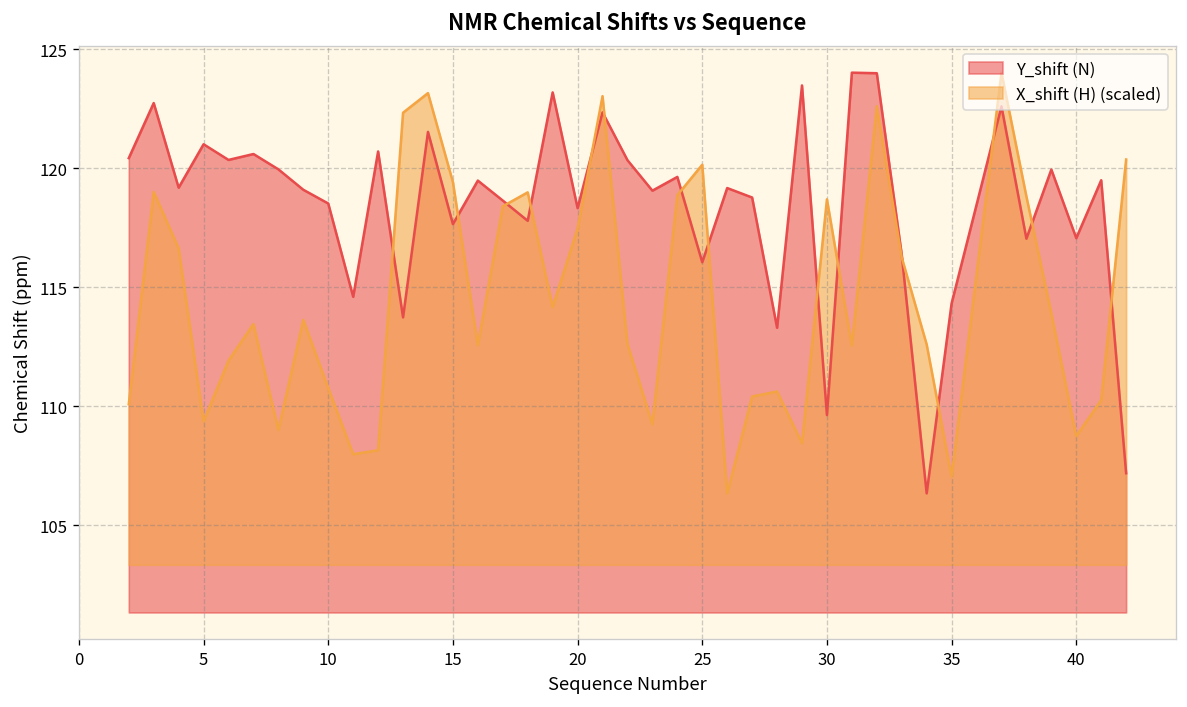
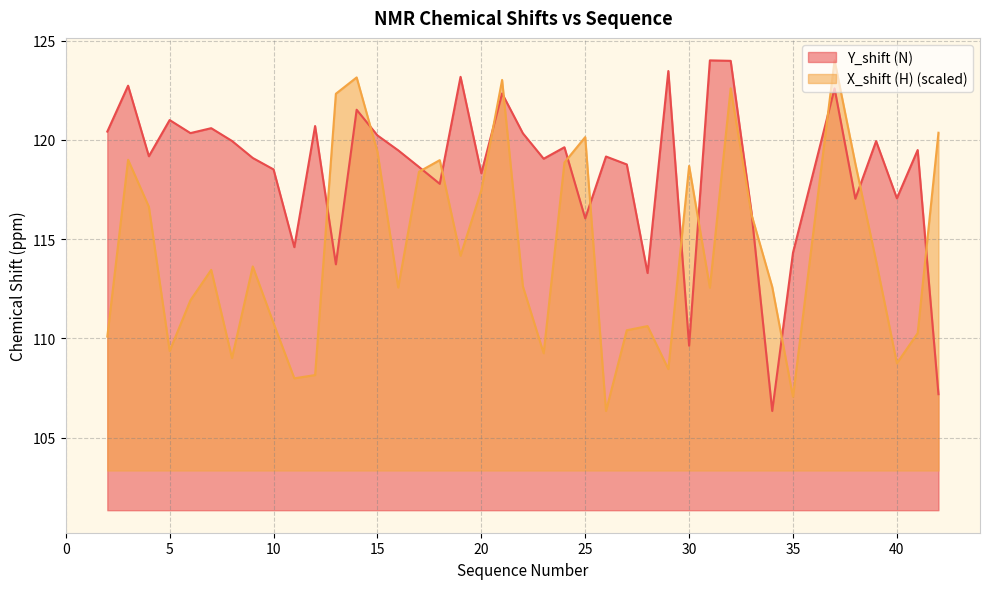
Y_shift (N), 15: 117.7 -> 120.2
